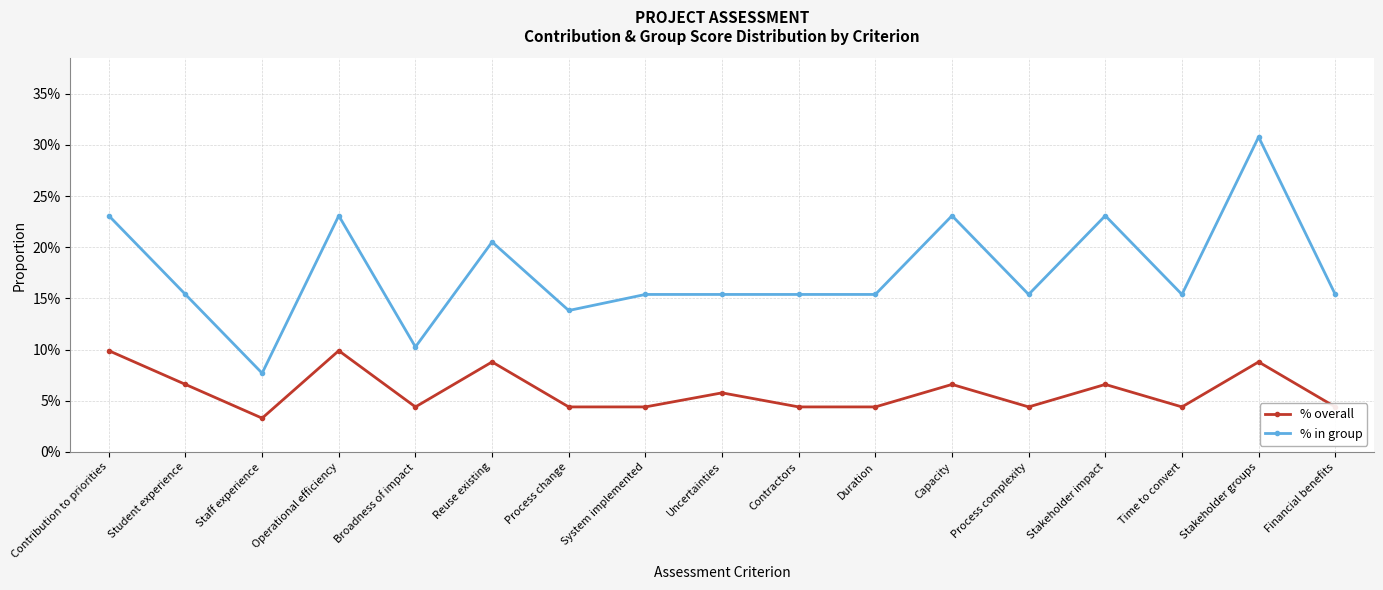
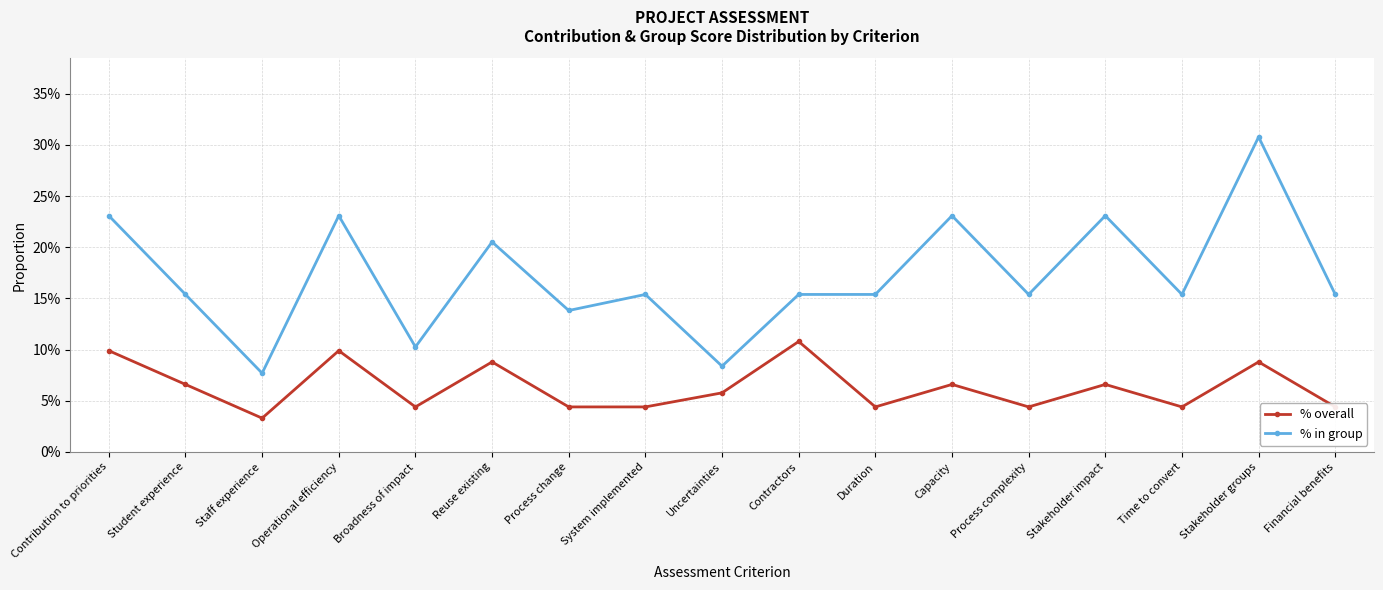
% in group, Uncertainties: 15.4% -> 8.4%
% overall, Contractors: 4.4% -> 10.8%
